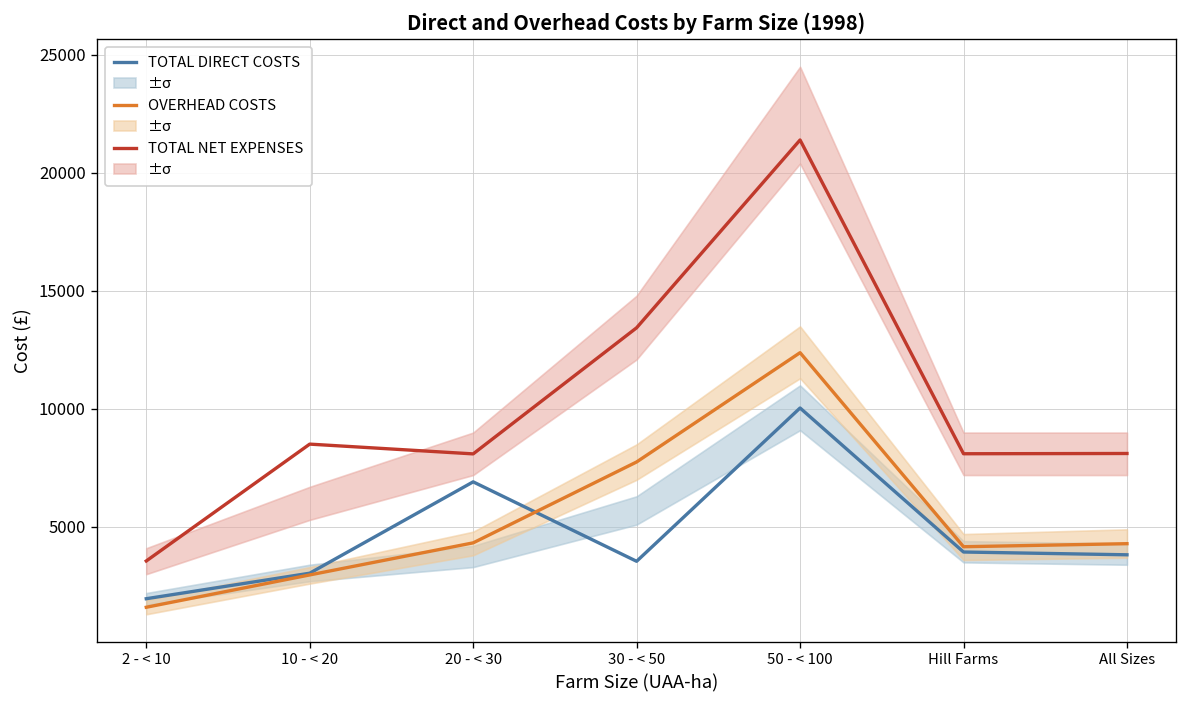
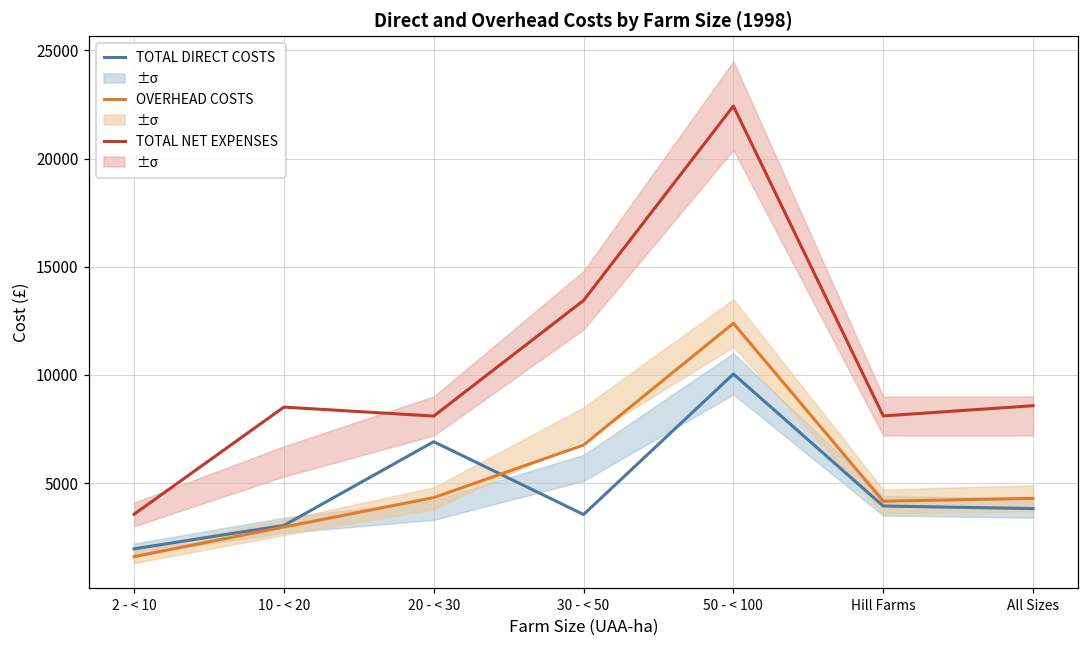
OVERHEAD COSTS, 30 - < 50: 7800 -> 6800
TOTAL NET EXPENSES, 50 - < 100: 21400 -> 22400
TOTAL NET EXPENSES, All Sizes: 8100 -> 8600
